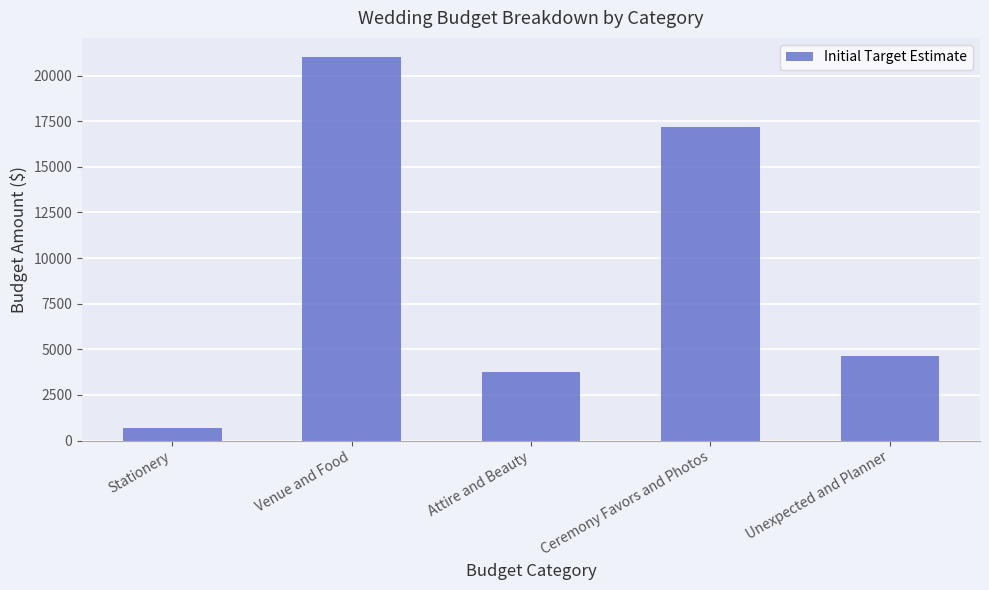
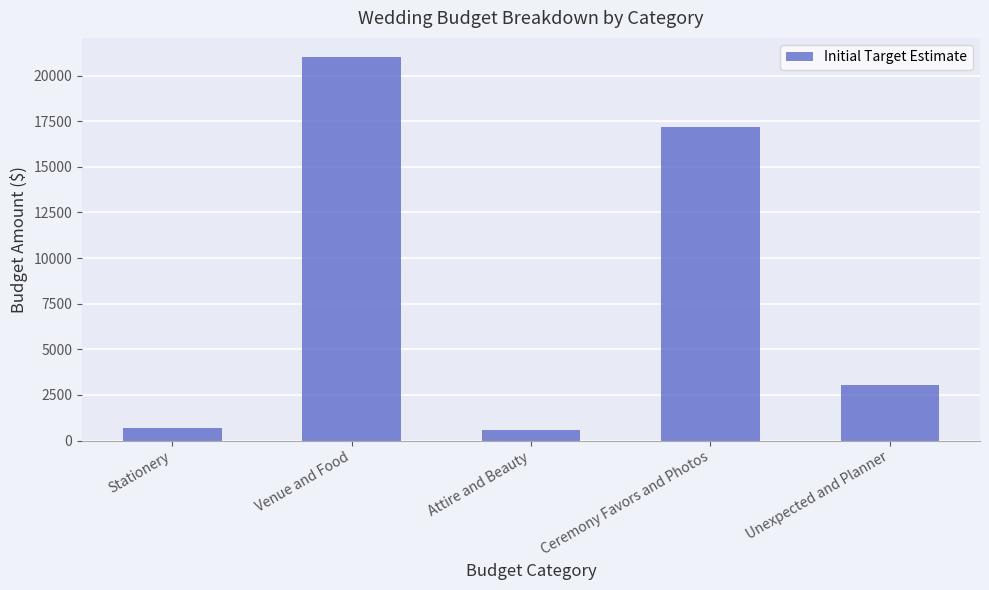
Attire and Beauty: 3700 -> 600
Unexpected and Planner: 4600 -> 3100
